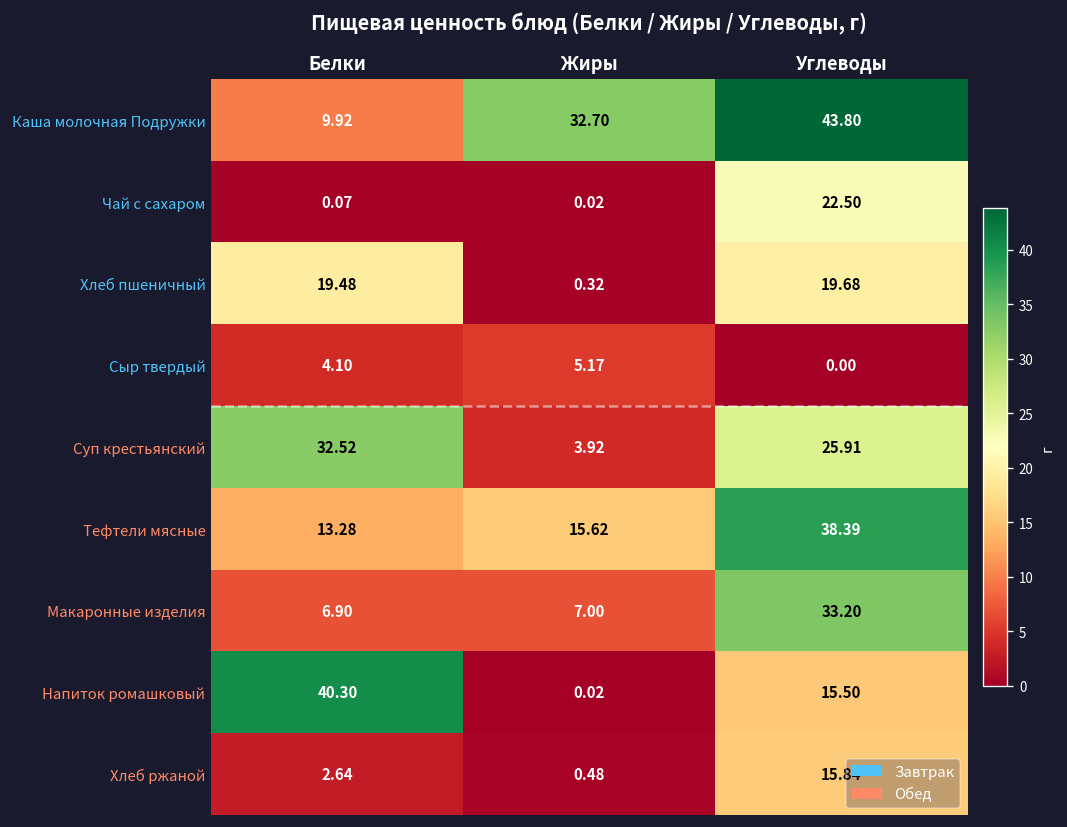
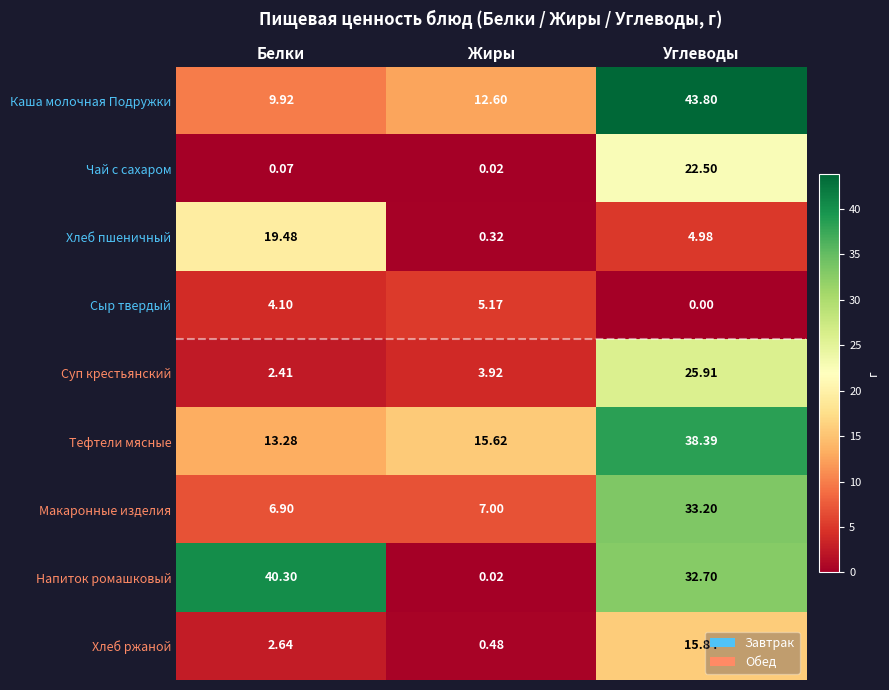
Каша молочная Подружки, Жиры: 32.70 -> 12.60
Хлеб пшеничный, Углеводы: 19.68 -> 4.98
Суп крестьянский, Белки: 32.52 -> 2.41
Напиток ромашковый, Углеводы: 15.50 -> 32.70
